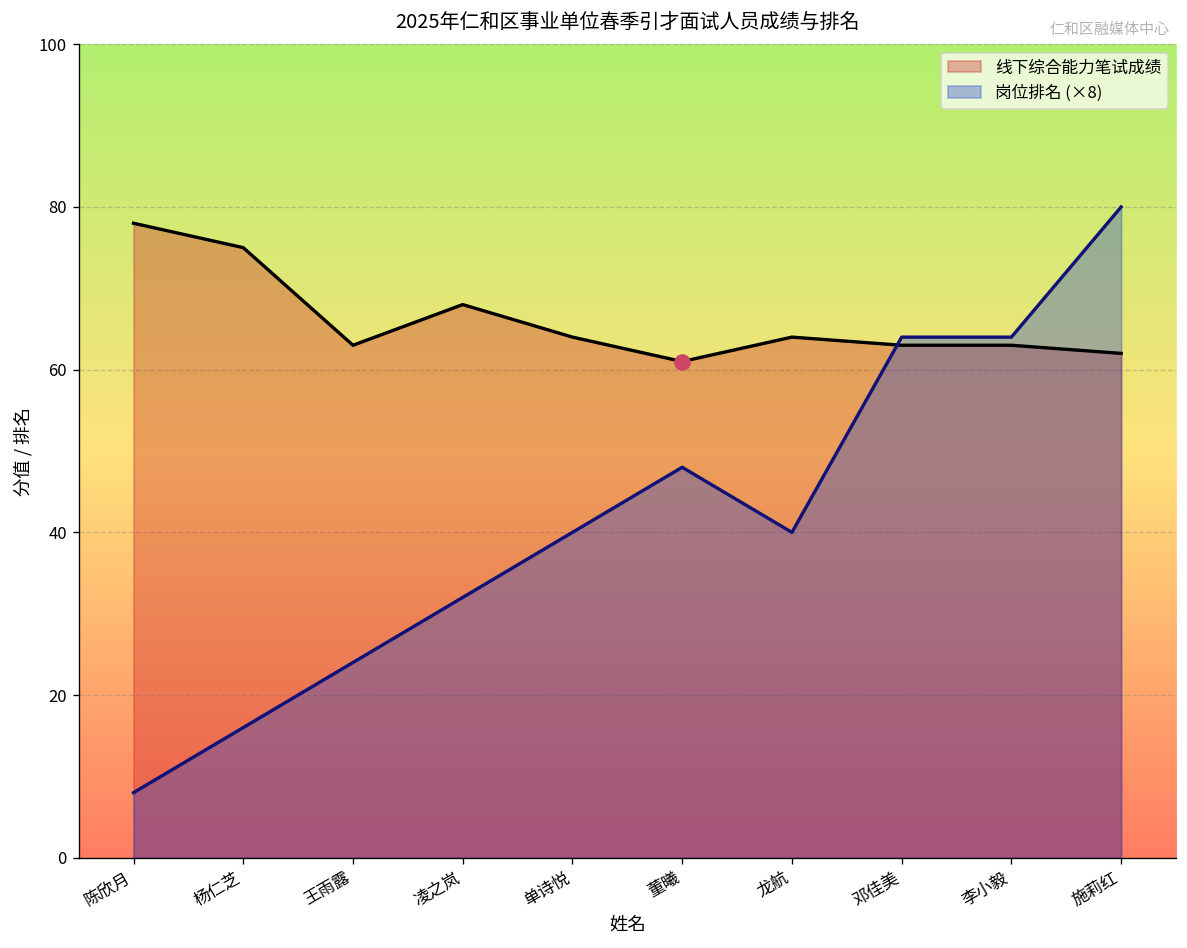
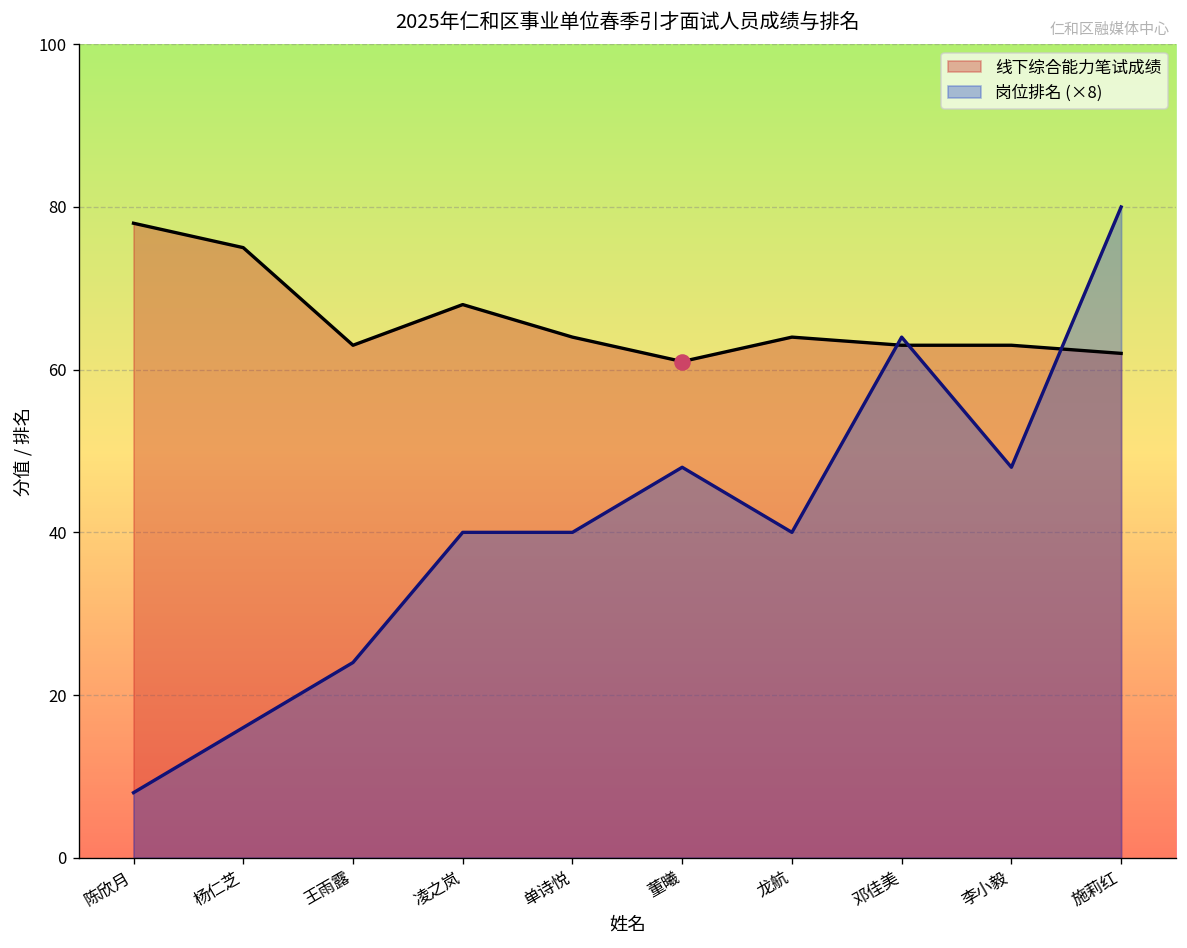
岗位排名 (×8), 凌之岚: 32 -> 40
岗位排名 (×8), 李小毅: 64 -> 48
